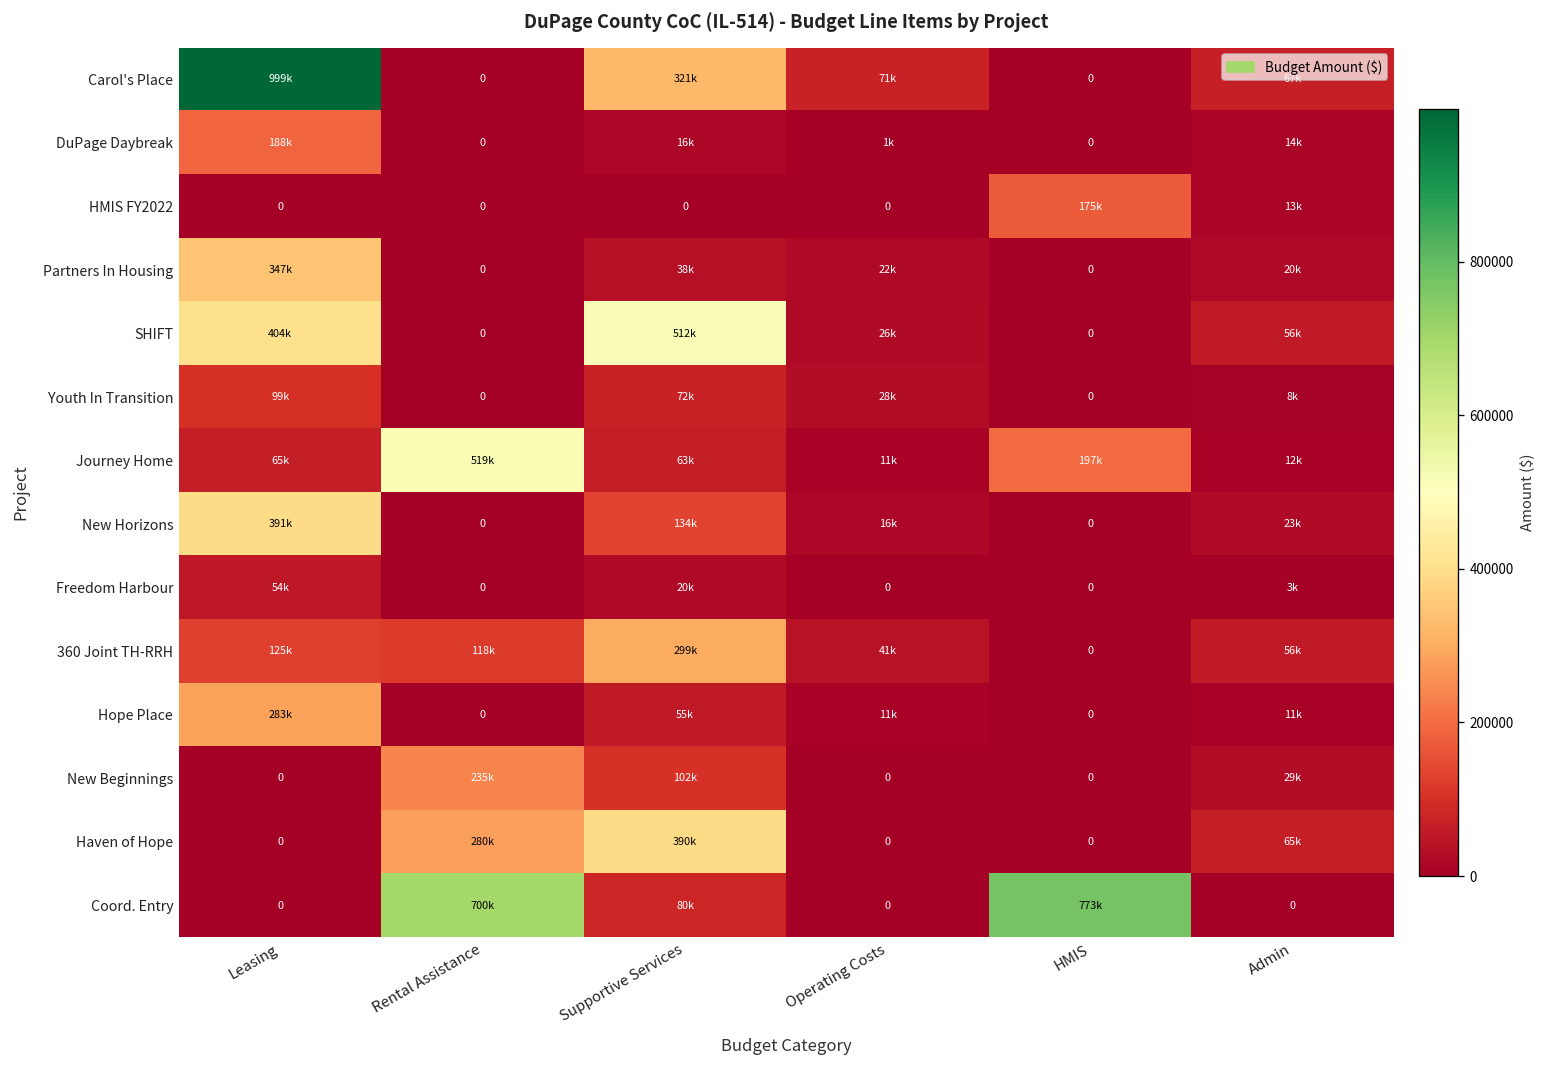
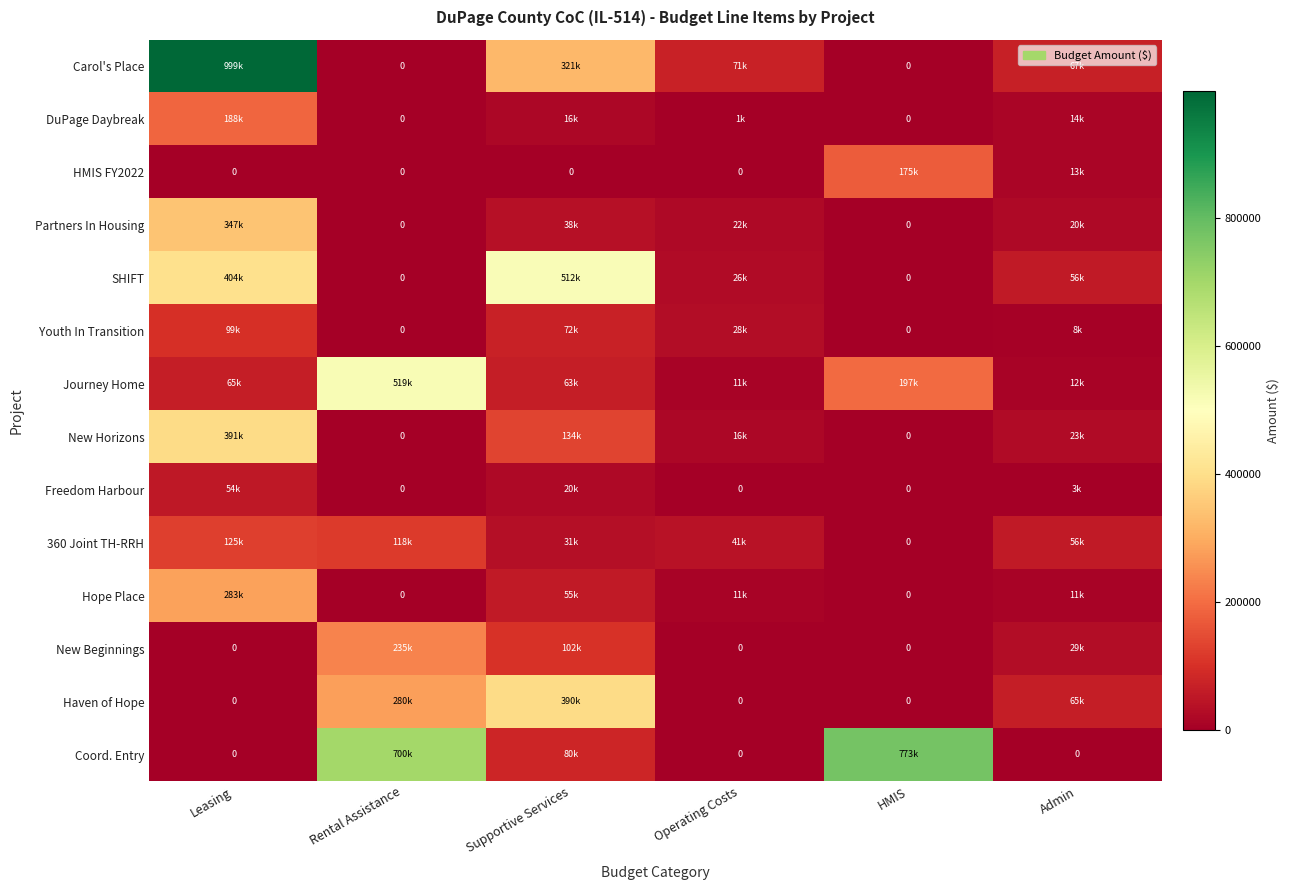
360 Joint TH-RRH, Supportive Services: 299k -> 31k
